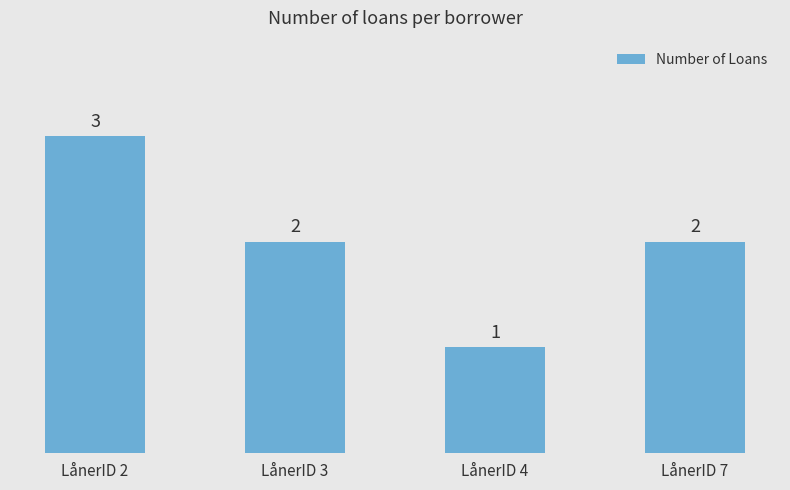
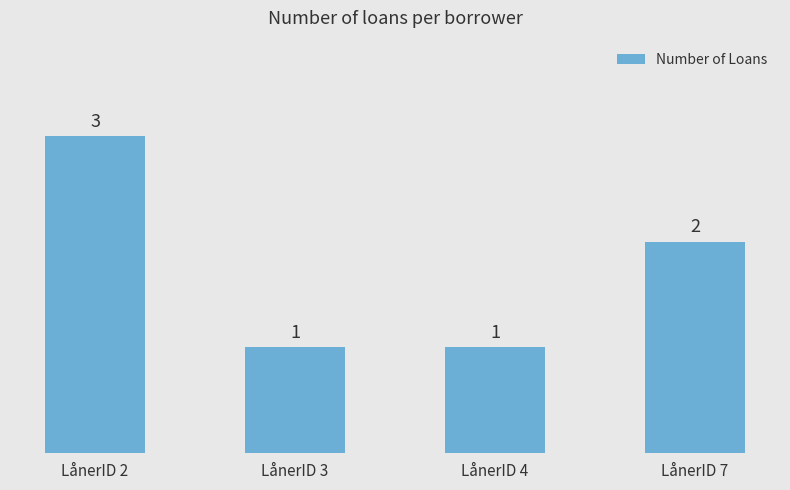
LånerID 3: 2 -> 1
